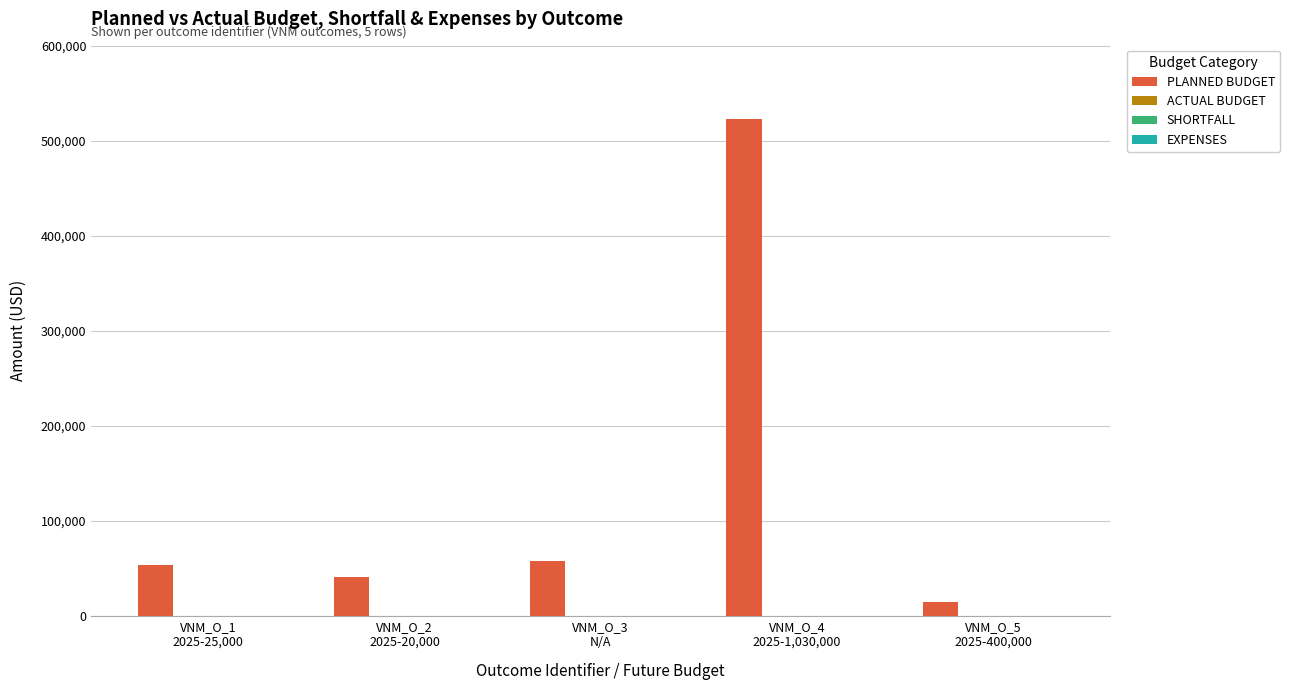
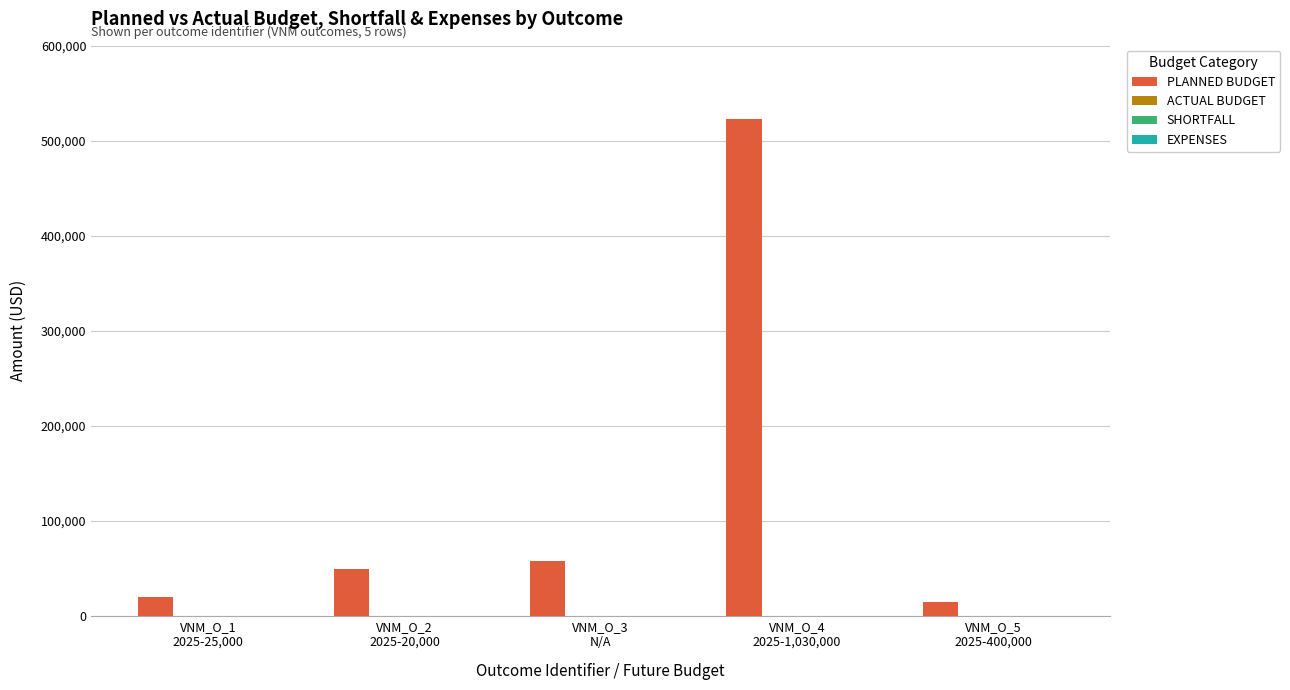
PLANNED BUDGET, VNM_O_1 2025-25,000: 50,000 -> 20,000
PLANNED BUDGET, VNM_O_2 2025-20,000: 40,000 -> 50,000
